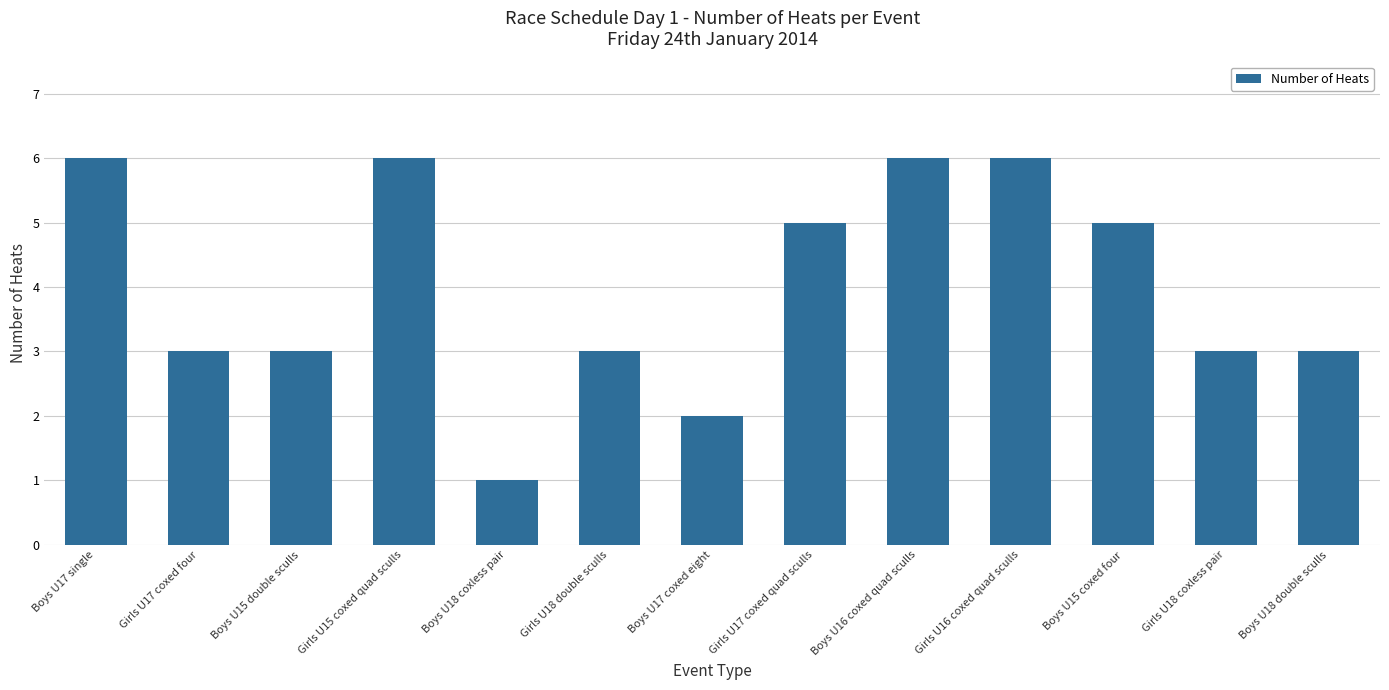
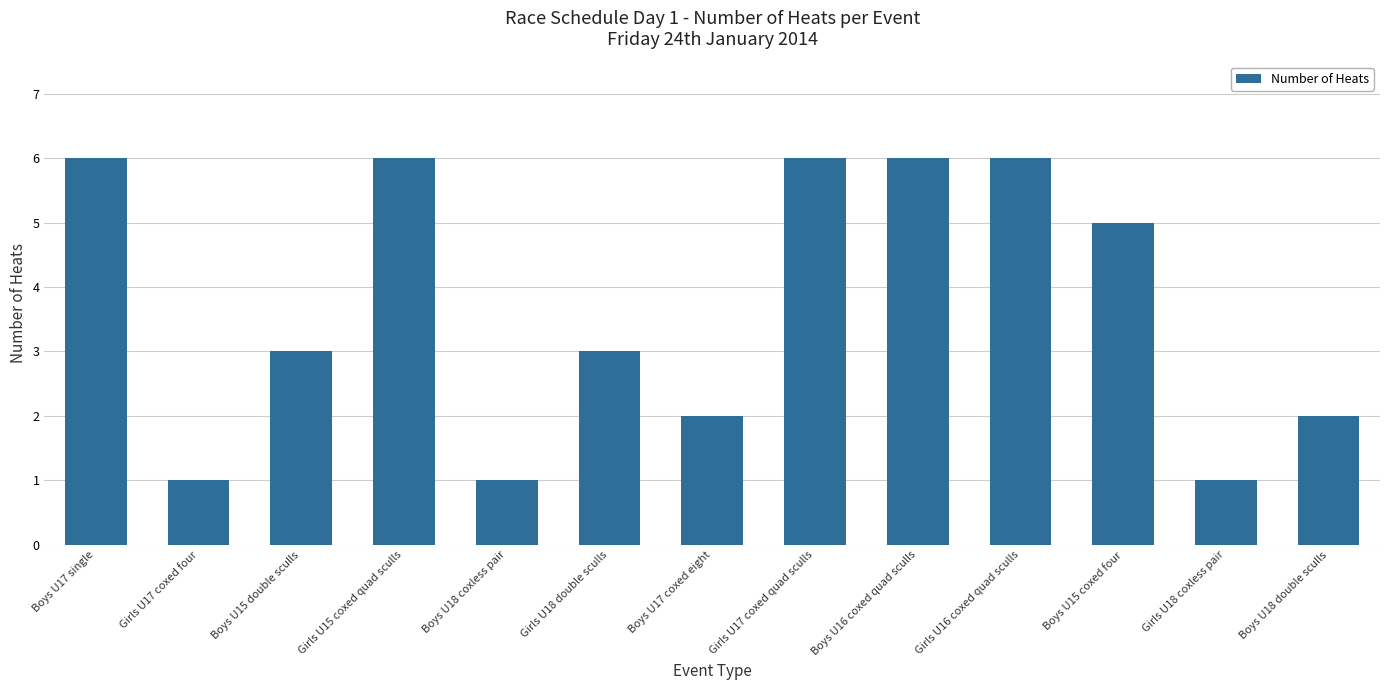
Girls U17 coxed four: 3 -> 1
Girls U17 coxed quad sculls: 5 -> 6
Girls U18 coxless pair: 3 -> 1
Boys U18 double sculls: 3 -> 2
